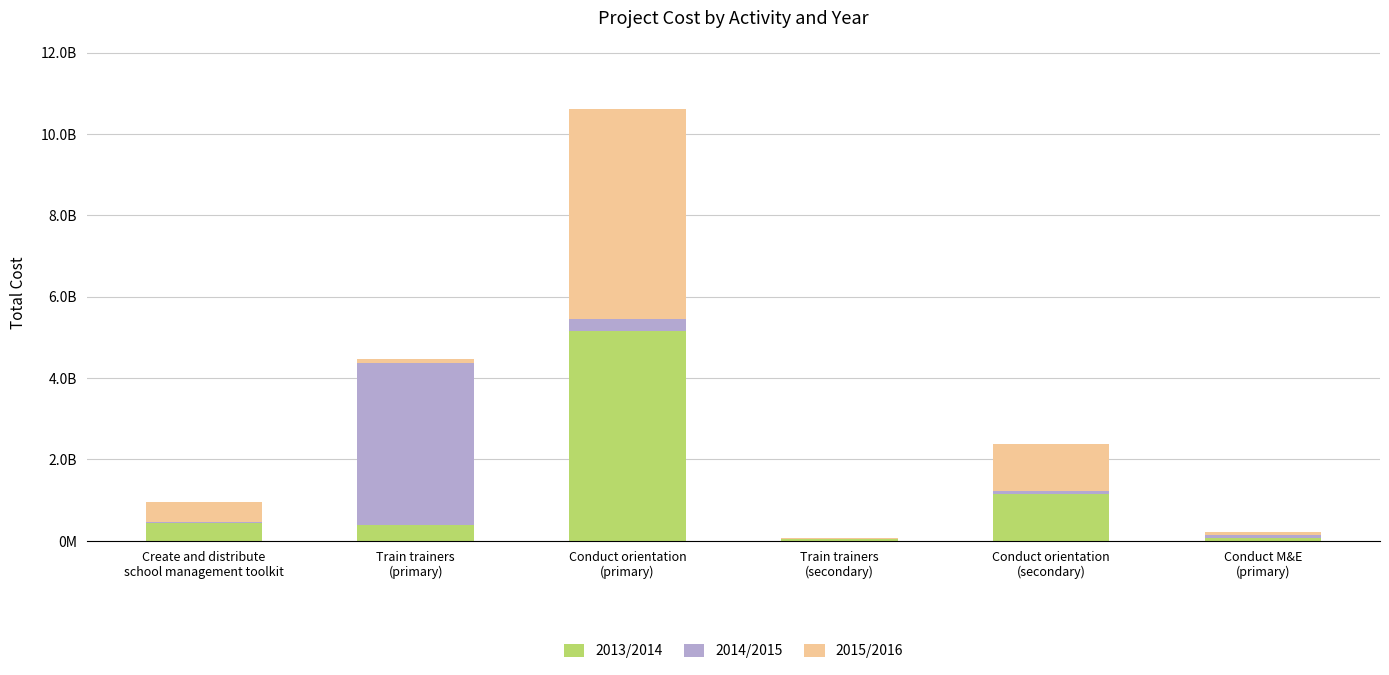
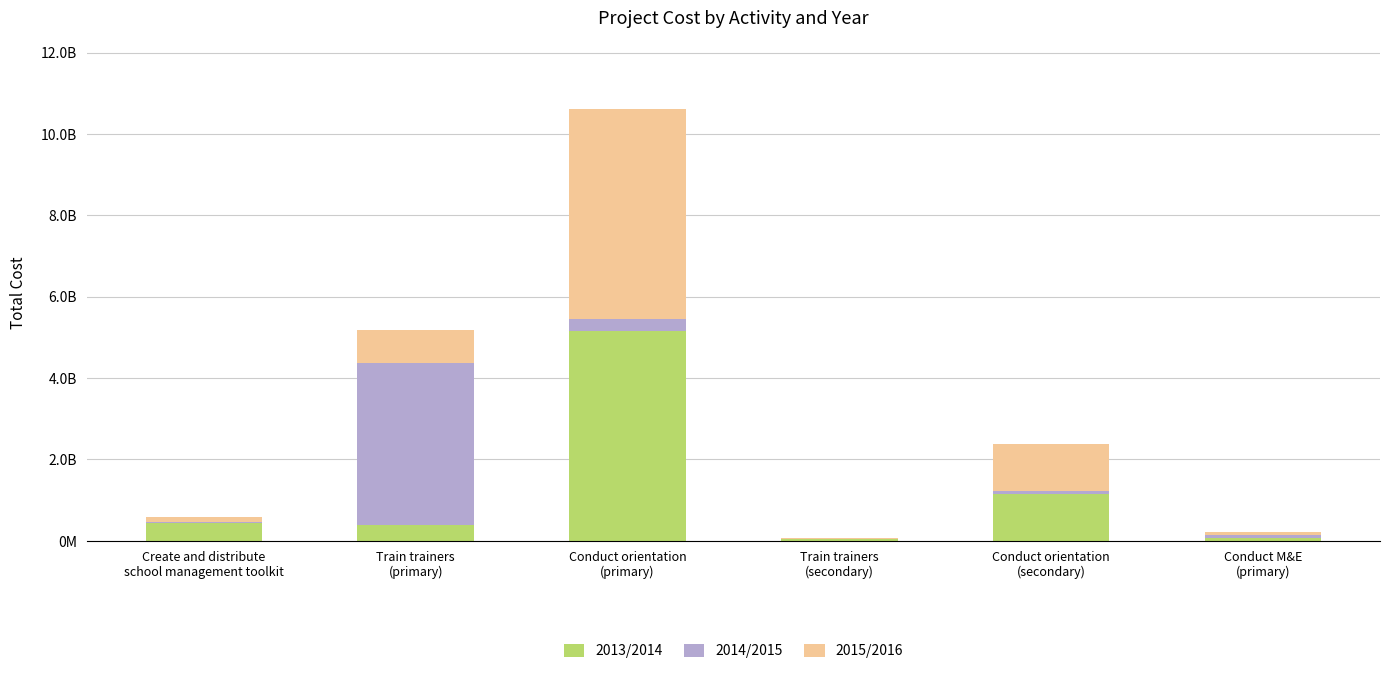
2015/2016, Create and distribute school management toolkit: 500000000 -> 100000000
2015/2016, Train trainers (primary): 100000000 -> 800000000
